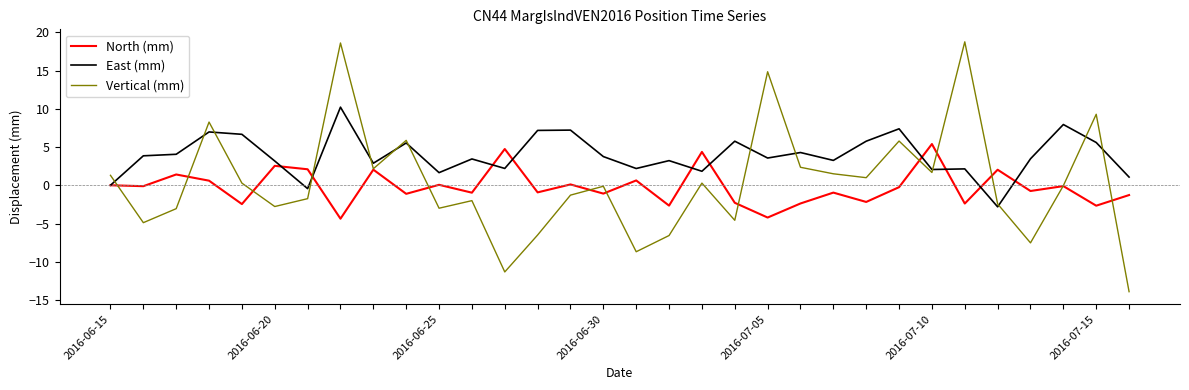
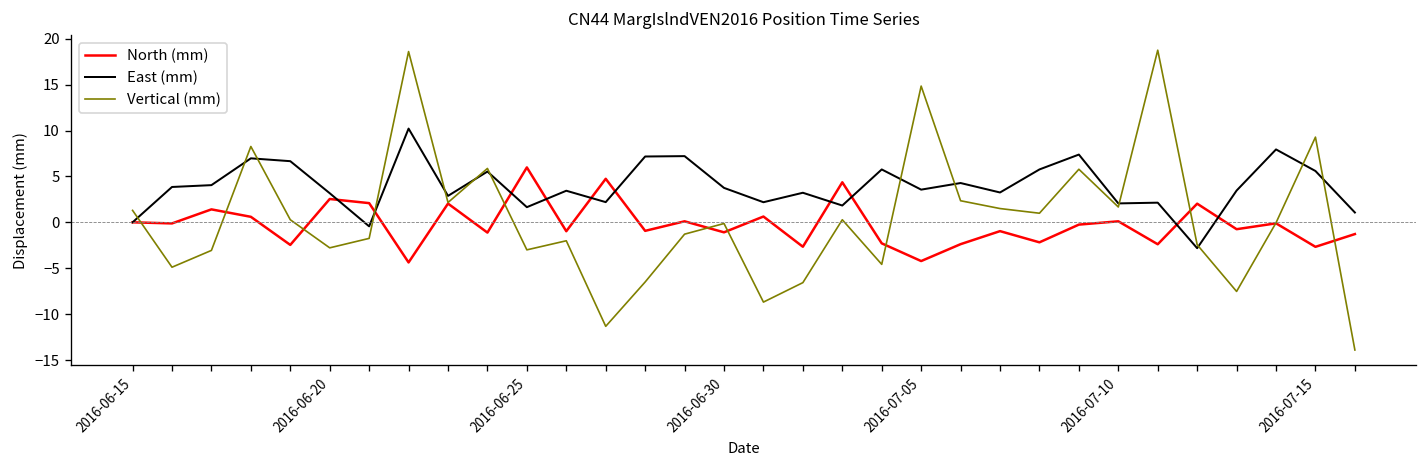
North (mm), 2016-06-25: 0 -> 6
North (mm), 2016-07-10: 5 -> 0
